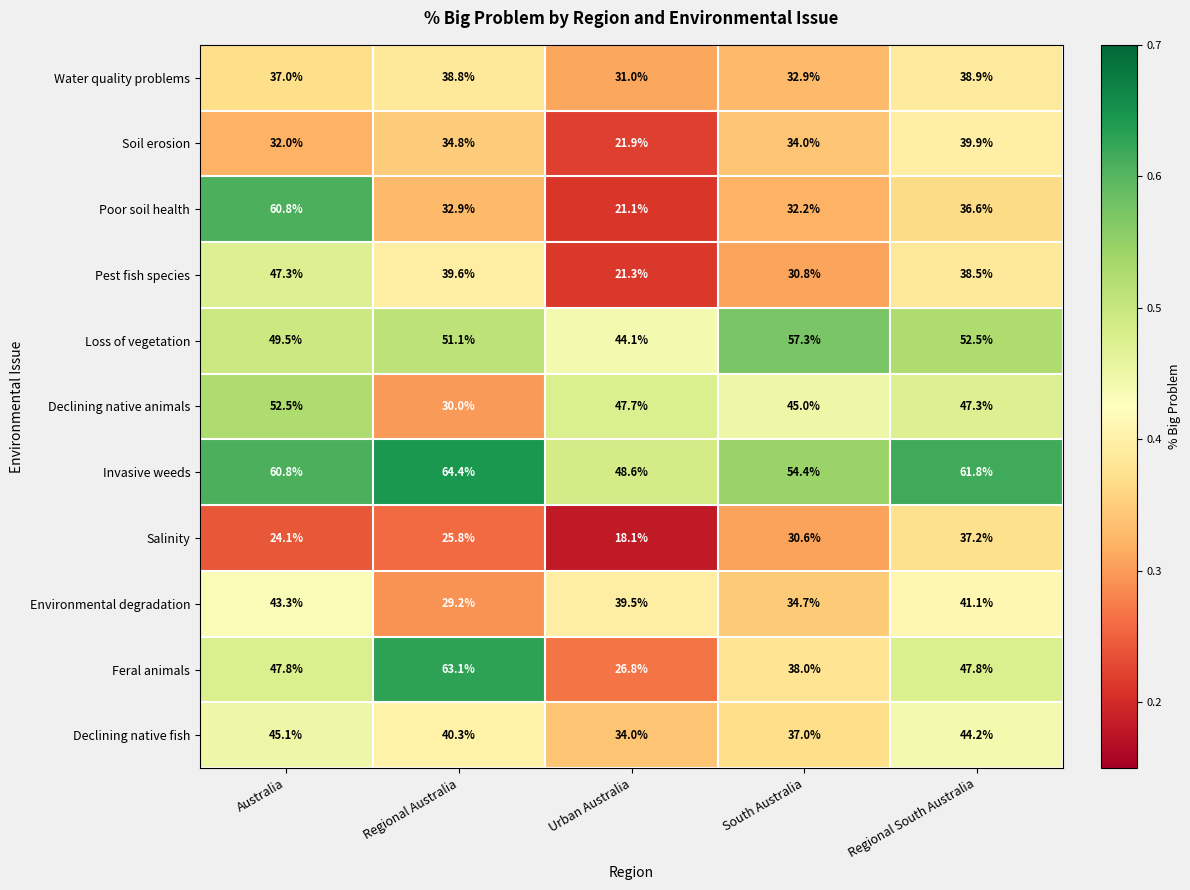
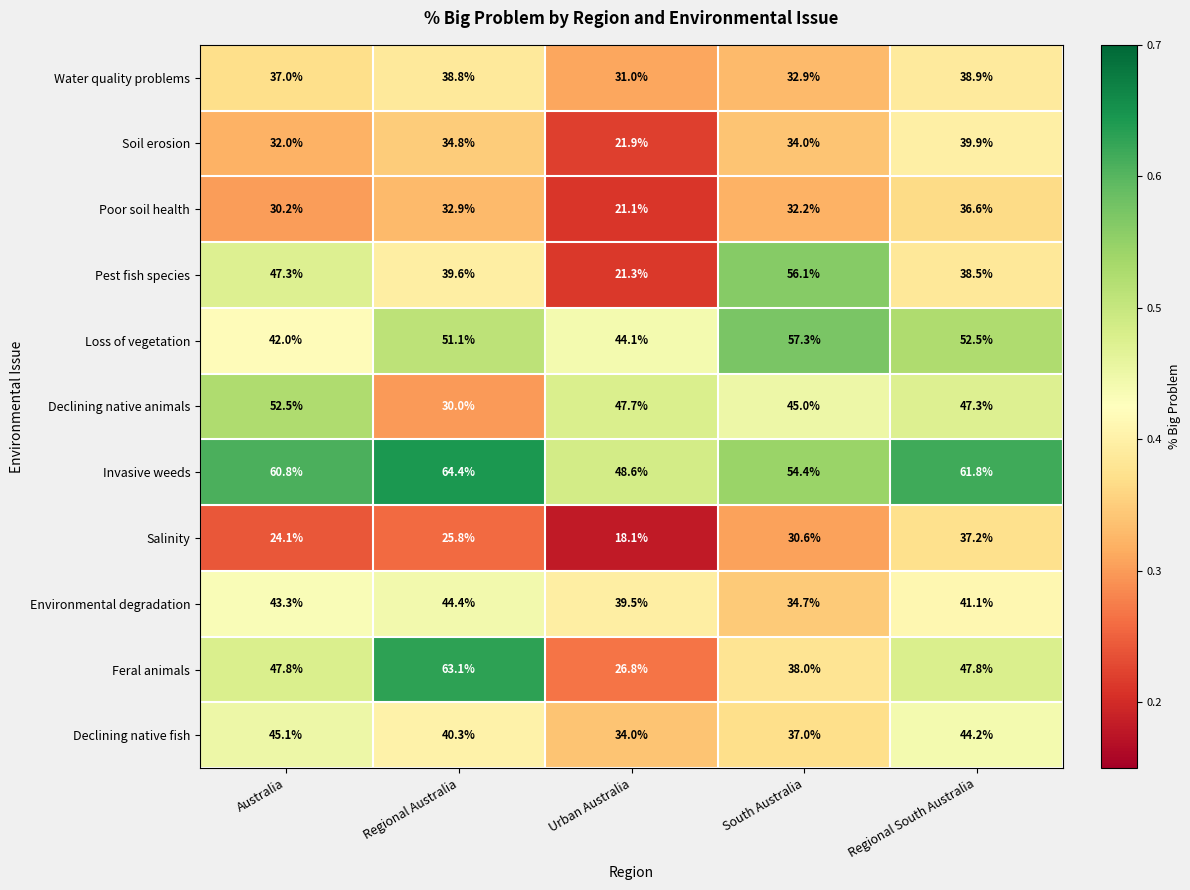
Poor soil health, Australia: 60.8% -> 30.2%
Pest fish species, South Australia: 30.8% -> 56.1%
Loss of vegetation, Australia: 49.5% -> 42.0%
Environmental degradation, Regional Australia: 29.2% -> 44.4%
